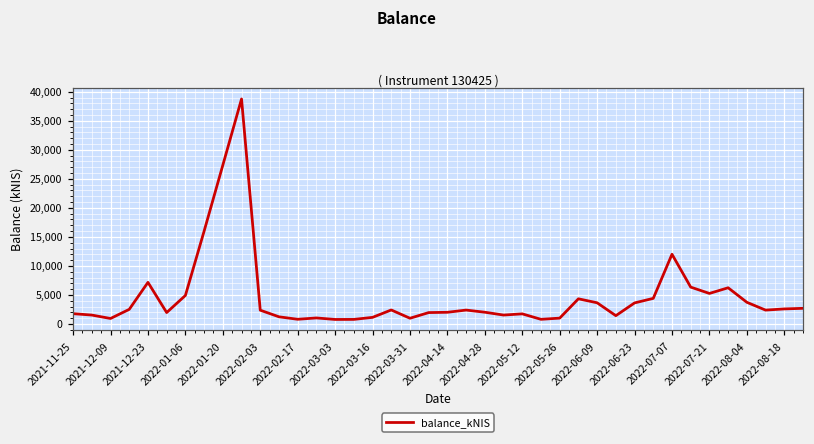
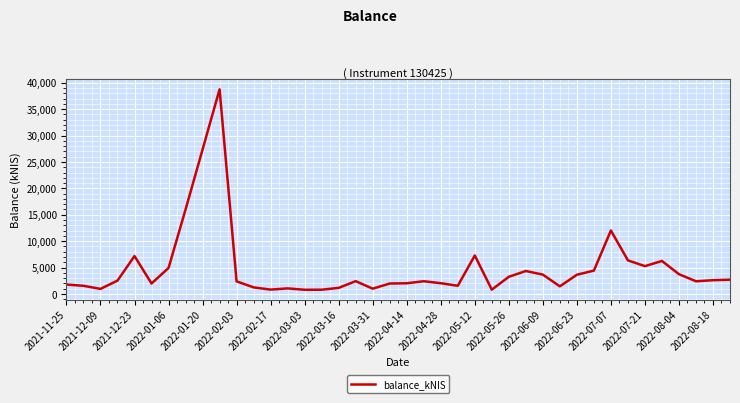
2022-05-12: 2,000 -> 7,000
2022-05-26: 1,000 -> 3,000
